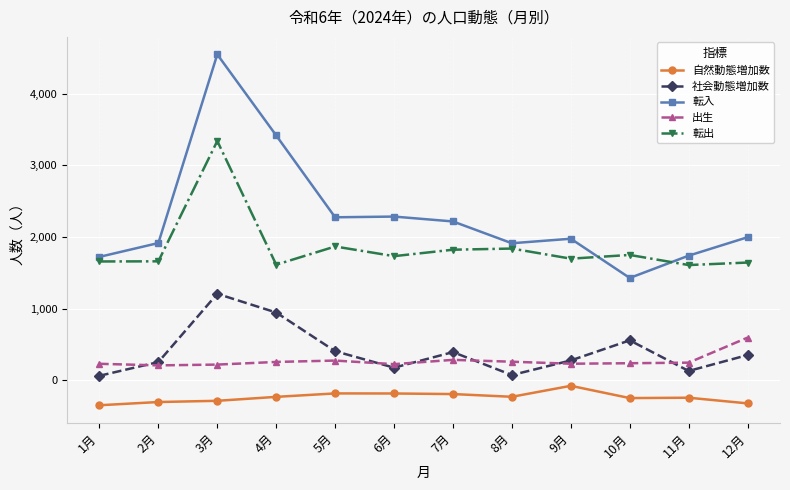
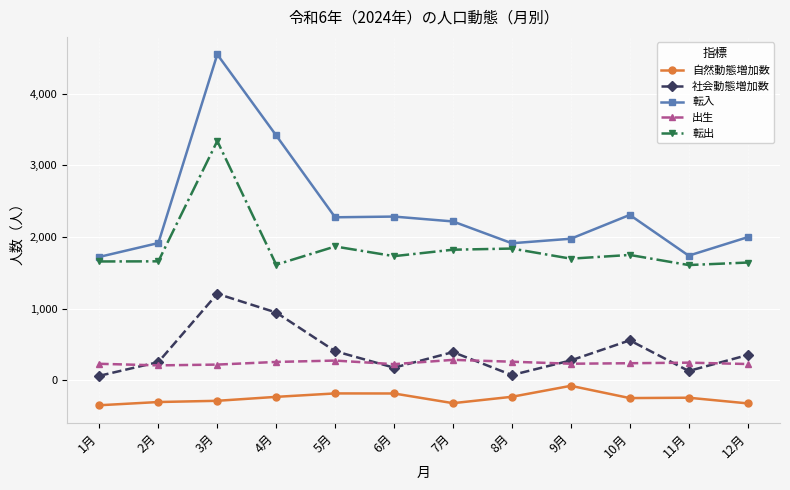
自然動態増加数, 7月: -200 -> -300
転入, 10月: 1,400 -> 2,300
出生, 12月: 600 -> 200
